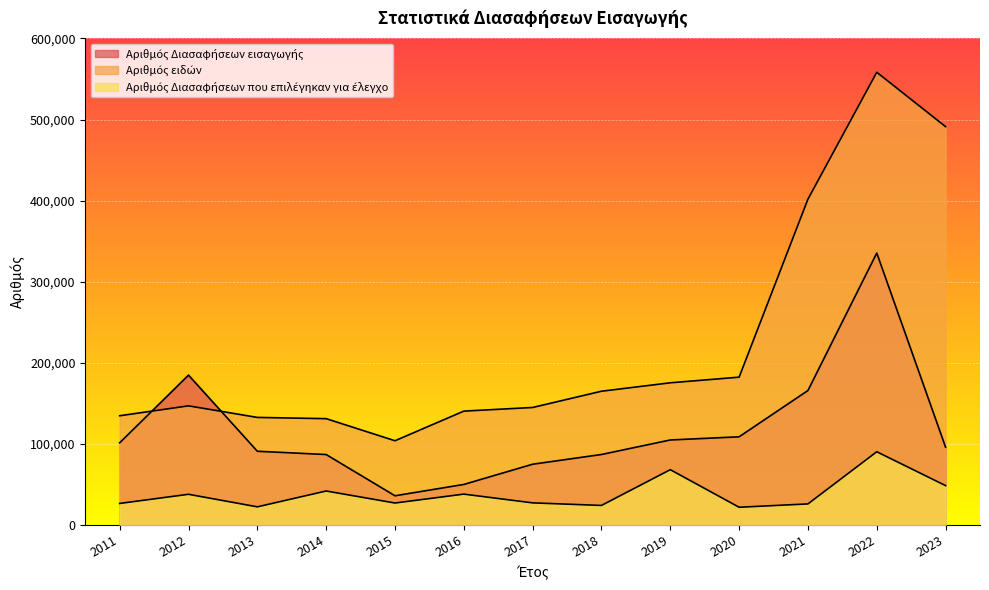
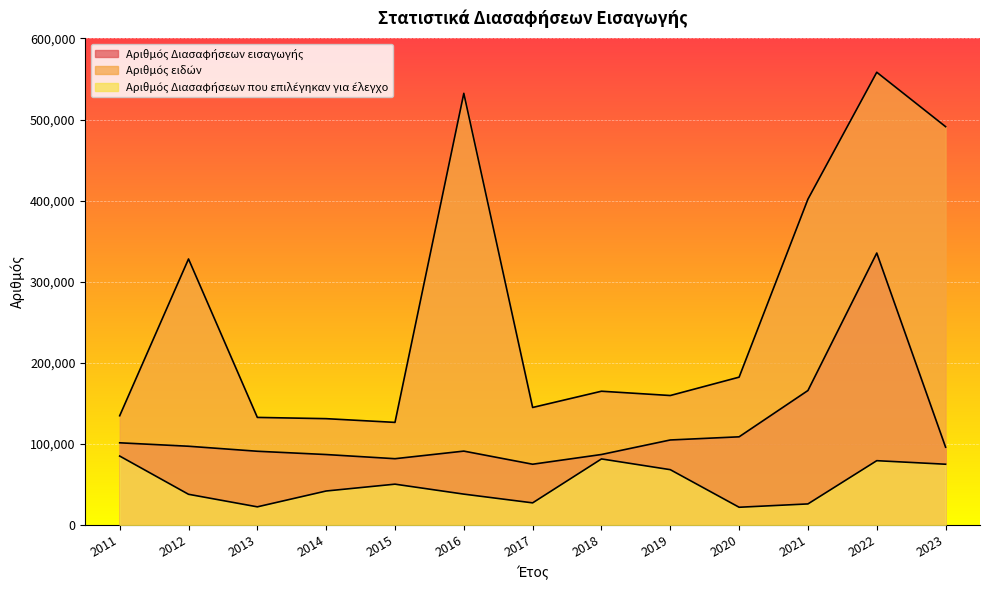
Αριθμός Διασαφήσεων που επιλέγηκαν για έλεγχο, 2011: 30,000 -> 90,000
Αριθμός Διασαφήσεων εισαγωγής, 2012: 180,000 -> 100,000
Αριθμός ειδών, 2012: 150,000 -> 330,000
Αριθμός Διασαφήσεων εισαγωγής, 2015: 40,000 -> 80,000
Αριθμός ειδών, 2015: 100,000 -> 130,000
Αριθμός Διασαφήσεων που επιλέγηκαν για έλεγχο, 2015: 30,000 -> 50,000
Αριθμός Διασαφήσεων εισαγωγής, 2016: 50,000 -> 90,000
Αριθμός ειδών, 2016: 140,000 -> 530,000
Αριθμός Διασαφήσεων που επιλέγηκαν για έλεγχο, 2018: 20,000 -> 80,000
Αριθμός ειδών, 2019: 180,000 -> 160,000
Αριθμός Διασαφήσεων που επιλέγηκαν για έλεγχο, 2022: 90,000 -> 80,000
Αριθμός Διασαφήσεων που επιλέγηκαν για έλεγχο, 2023: 50,000 -> 80,000
